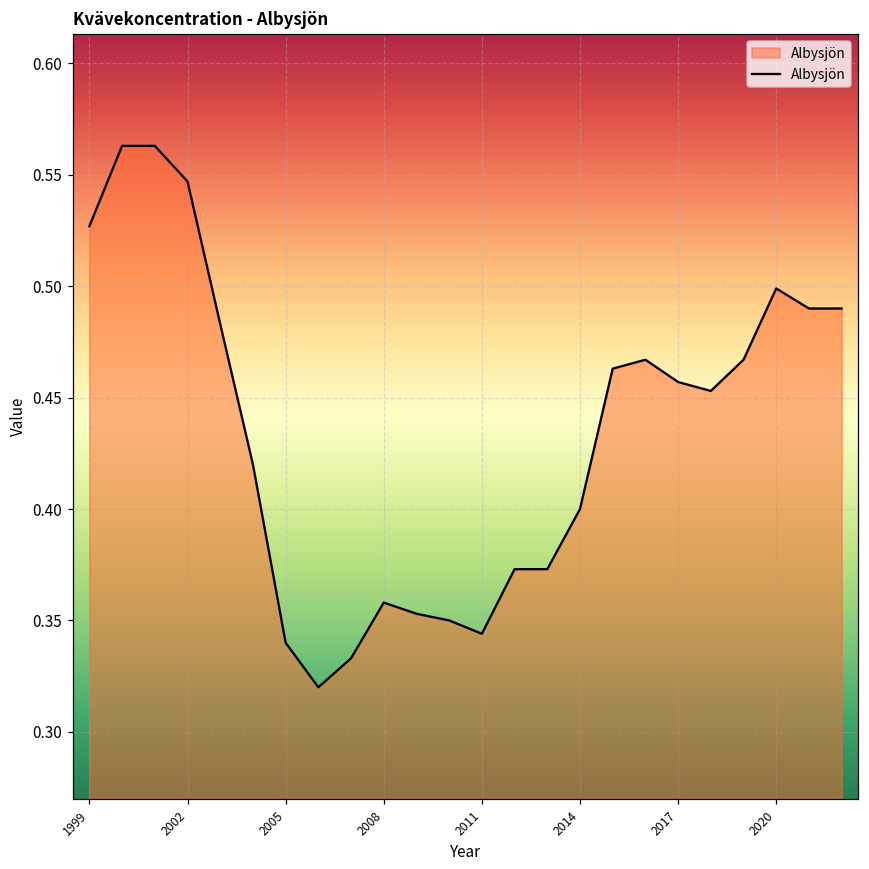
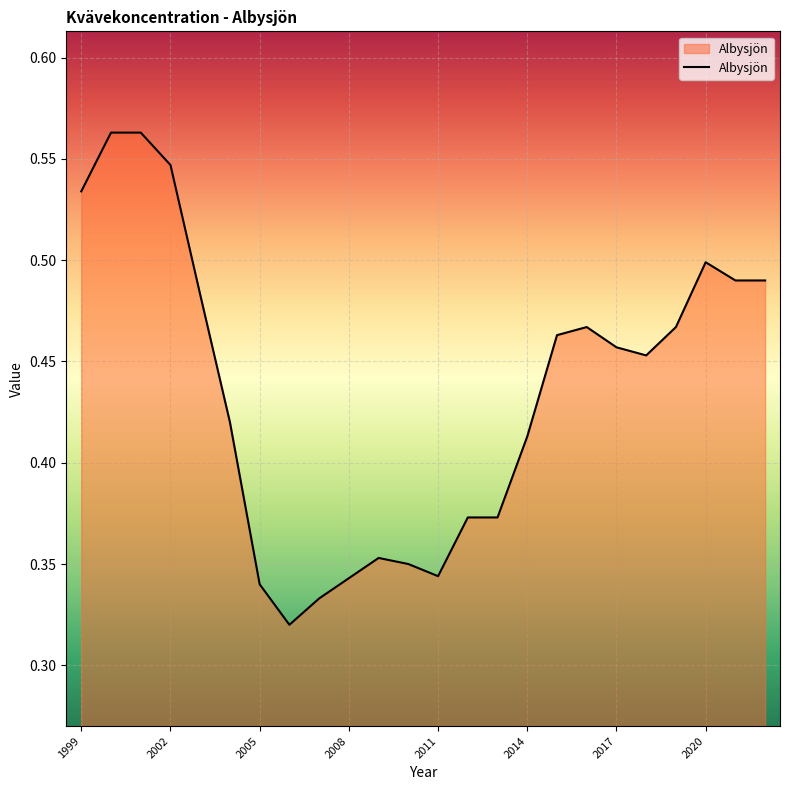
1999: 0.527 -> 0.534
2008: 0.358 -> 0.343
2014: 0.400 -> 0.413
